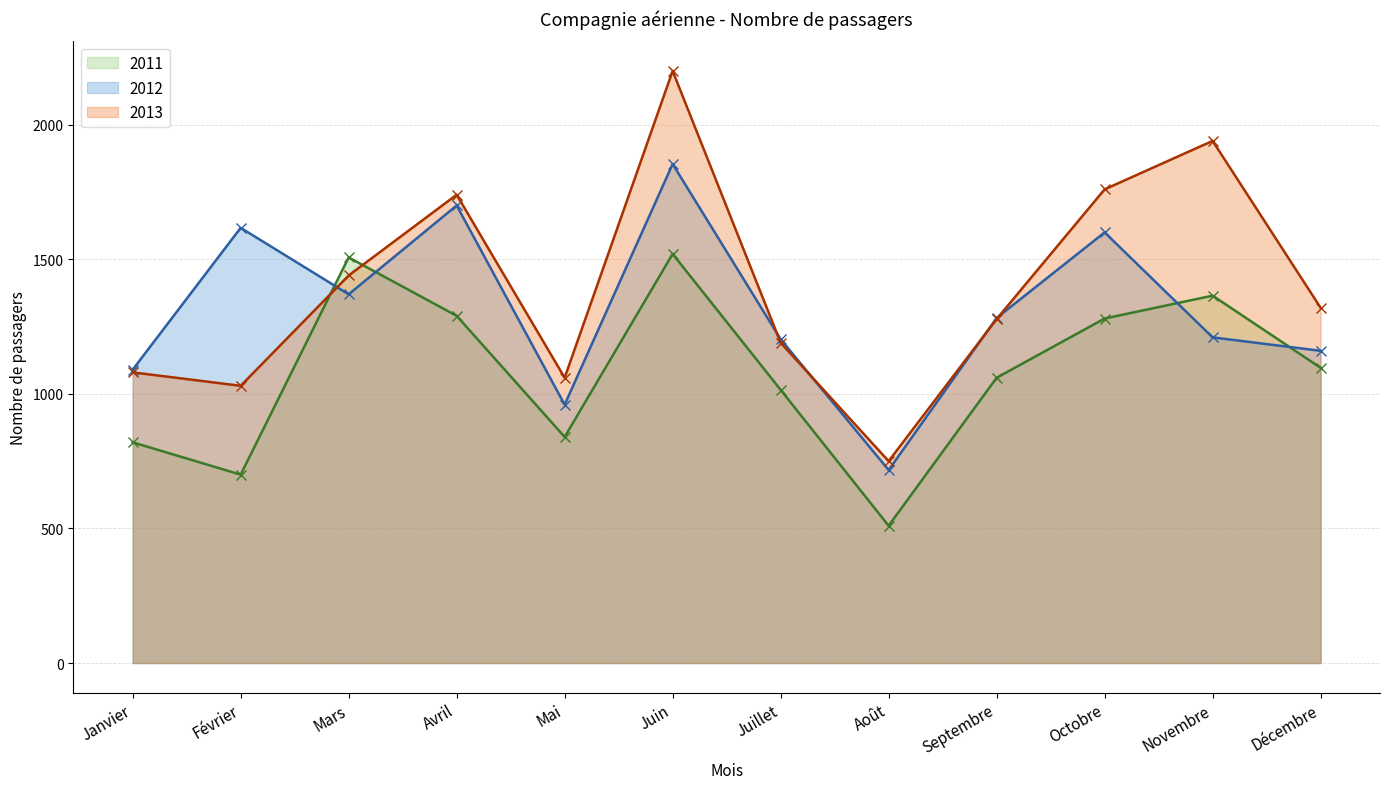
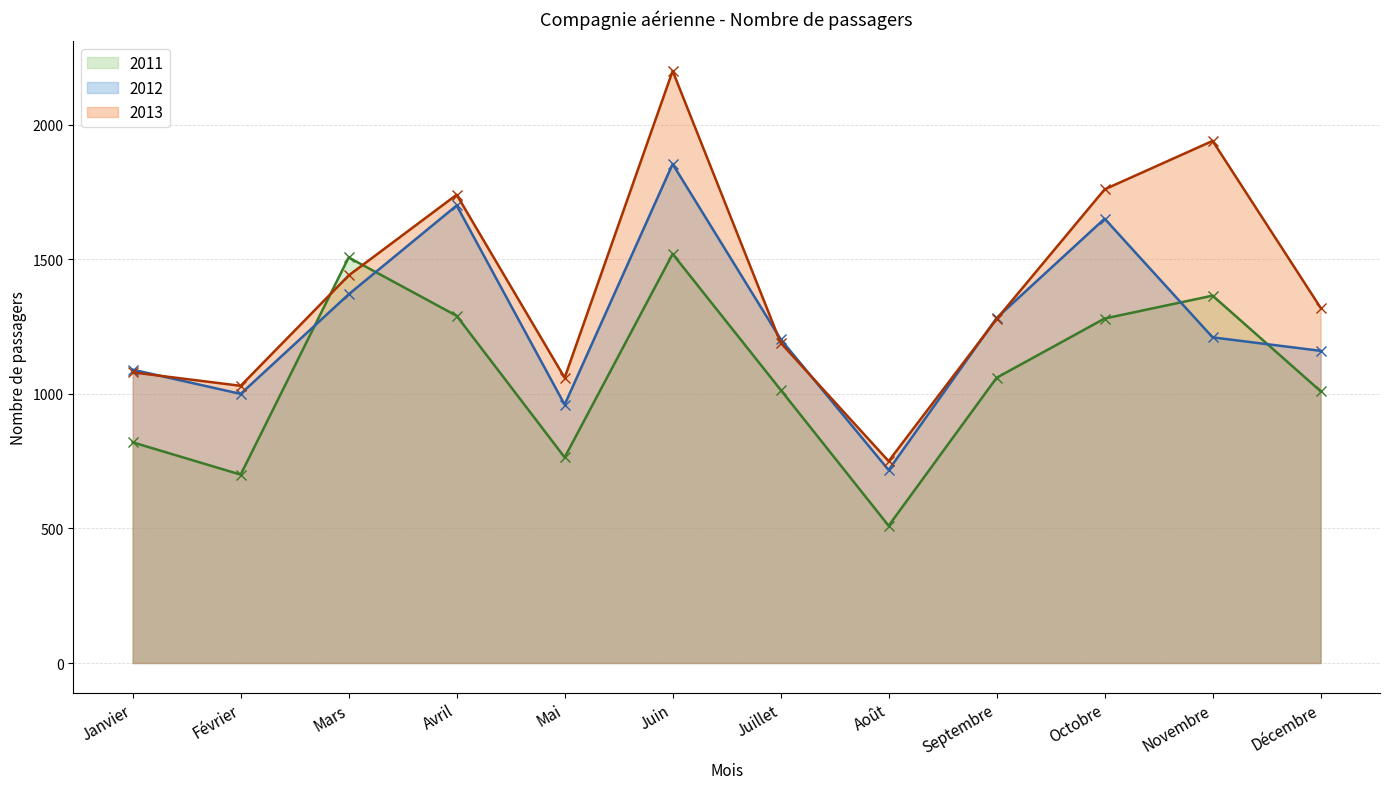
2012, Février: 1620 -> 1000
2011, Mai: 840 -> 760
2012, Octobre: 1600 -> 1650
2011, Décembre: 1100 -> 1010
